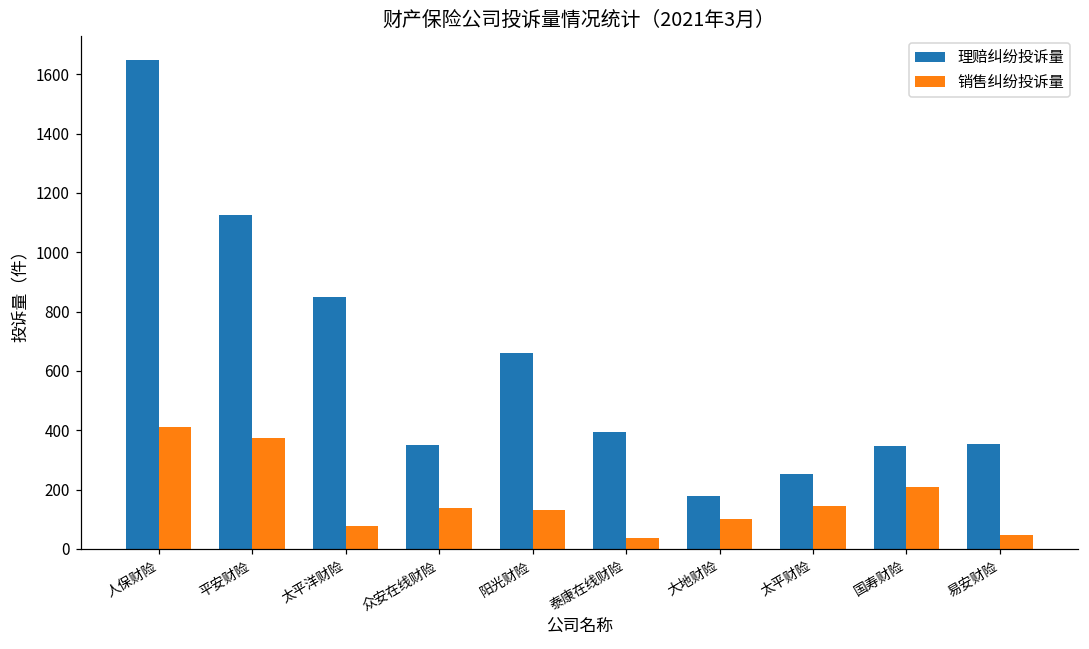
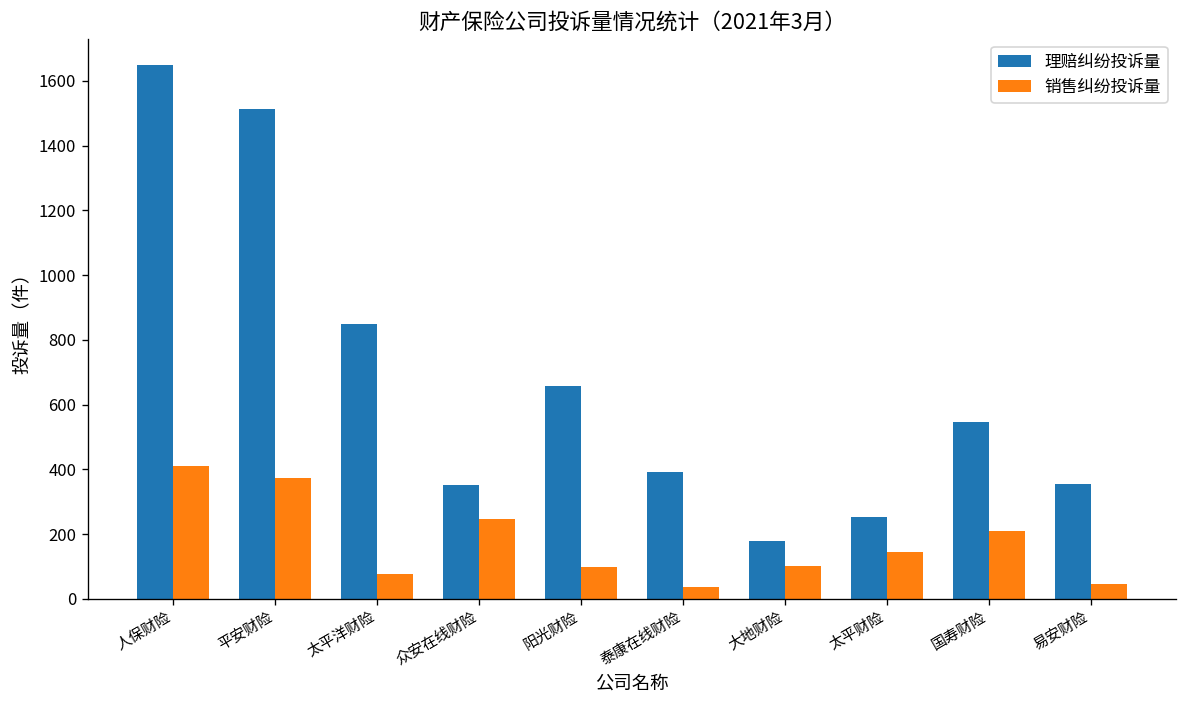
理赔纠纷投诉量, 平安财险: 1130 -> 1510
销售纠纷投诉量, 众安在线财险: 140 -> 250
销售纠纷投诉量, 阳光财险: 130 -> 100
理赔纠纷投诉量, 国寿财险: 350 -> 550
